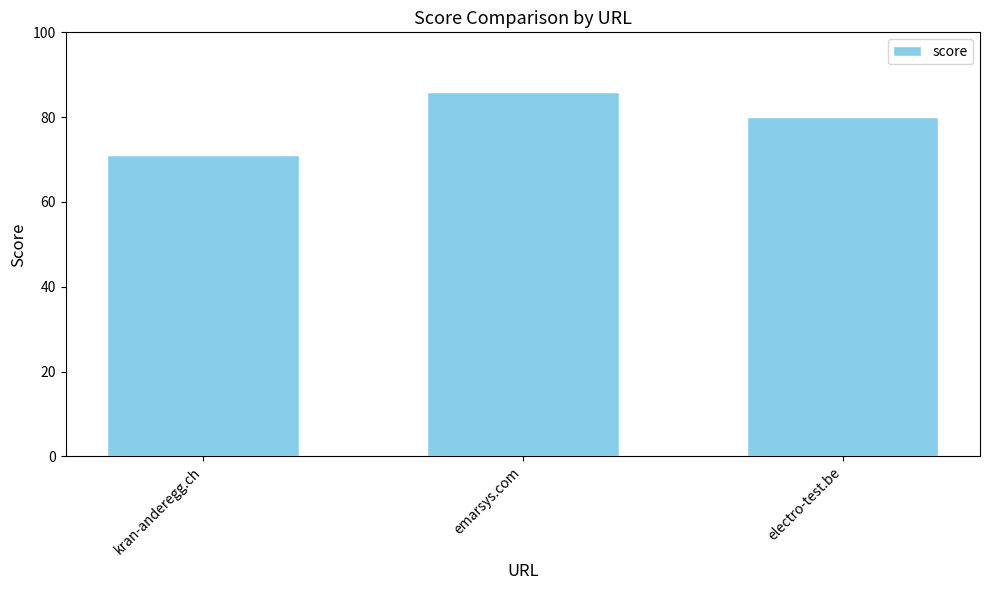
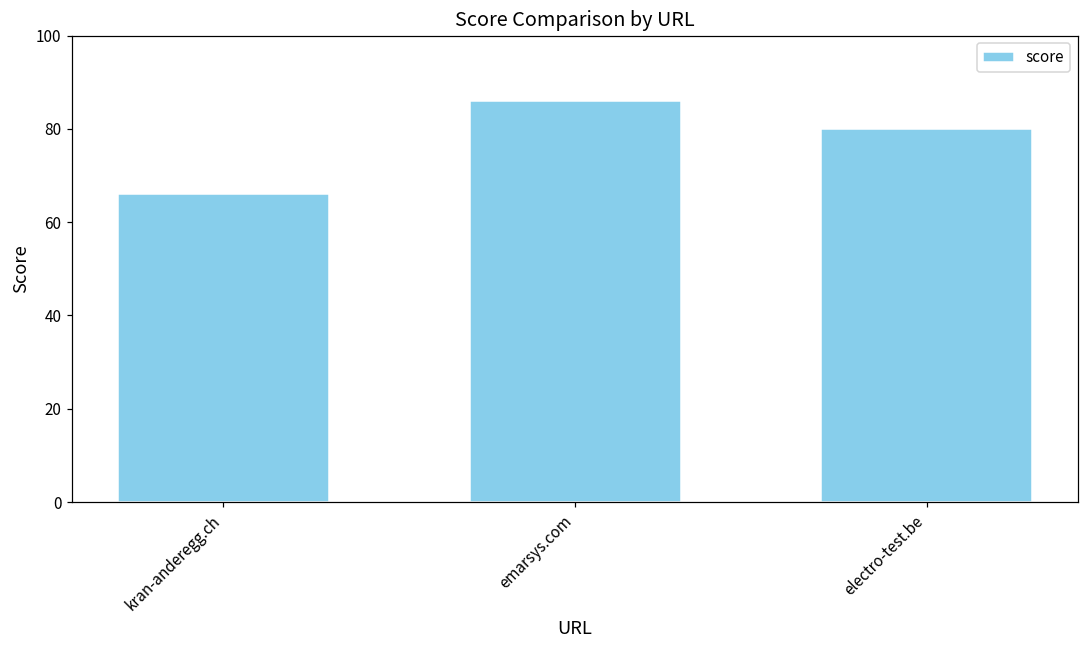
kran-anderegg.ch: 71 -> 66
